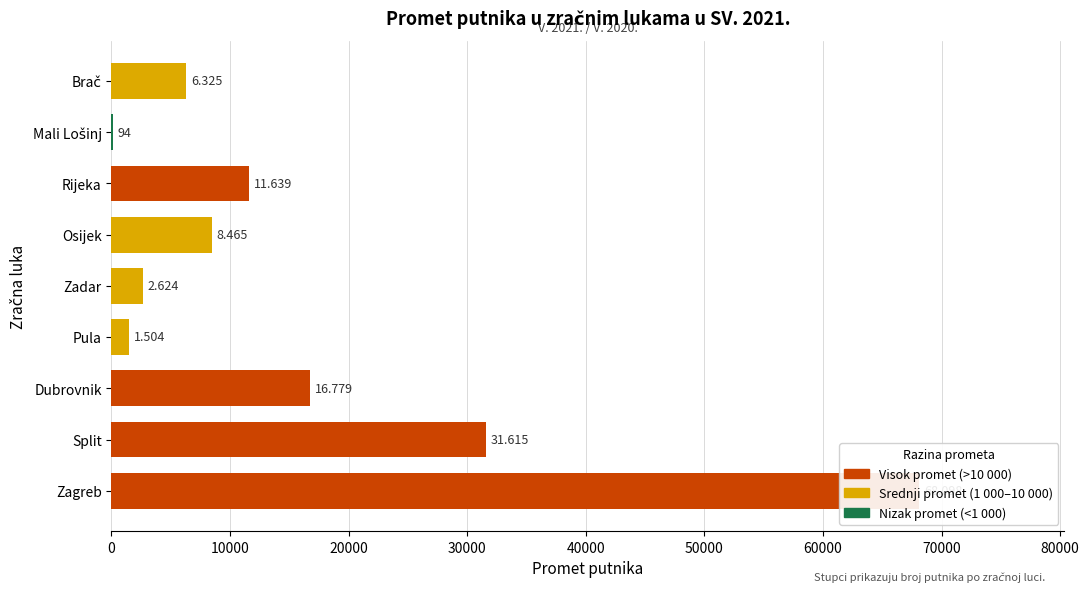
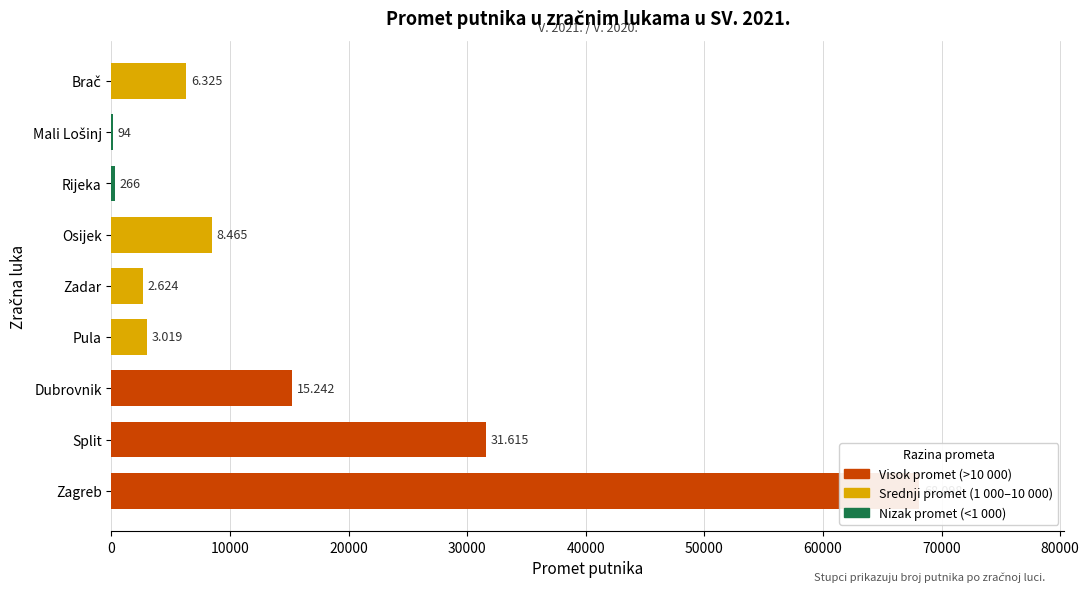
Rijeka: 11.639 -> 266
Pula: 1.504 -> 3.019
Dubrovnik: 16.779 -> 15.242
